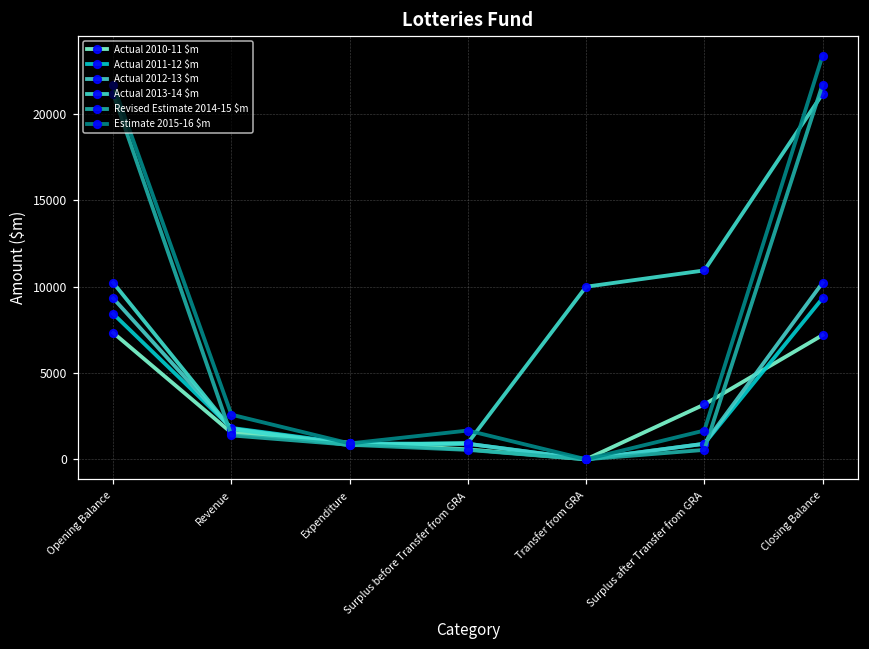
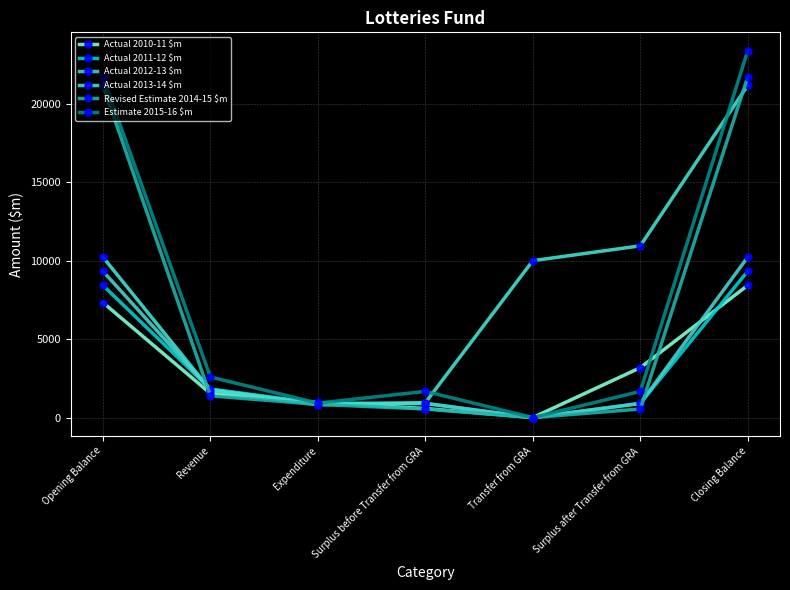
Actual 2010-11 $m, Closing Balance: 7200 -> 8400
